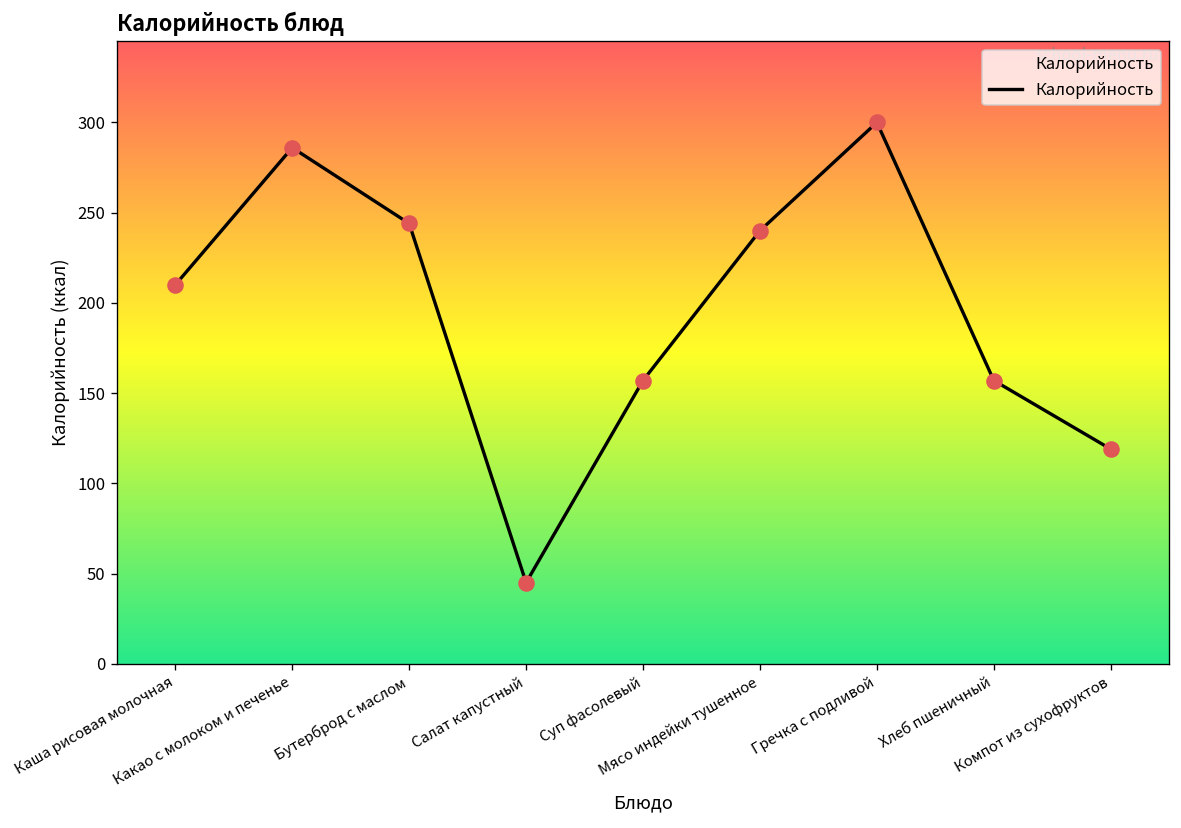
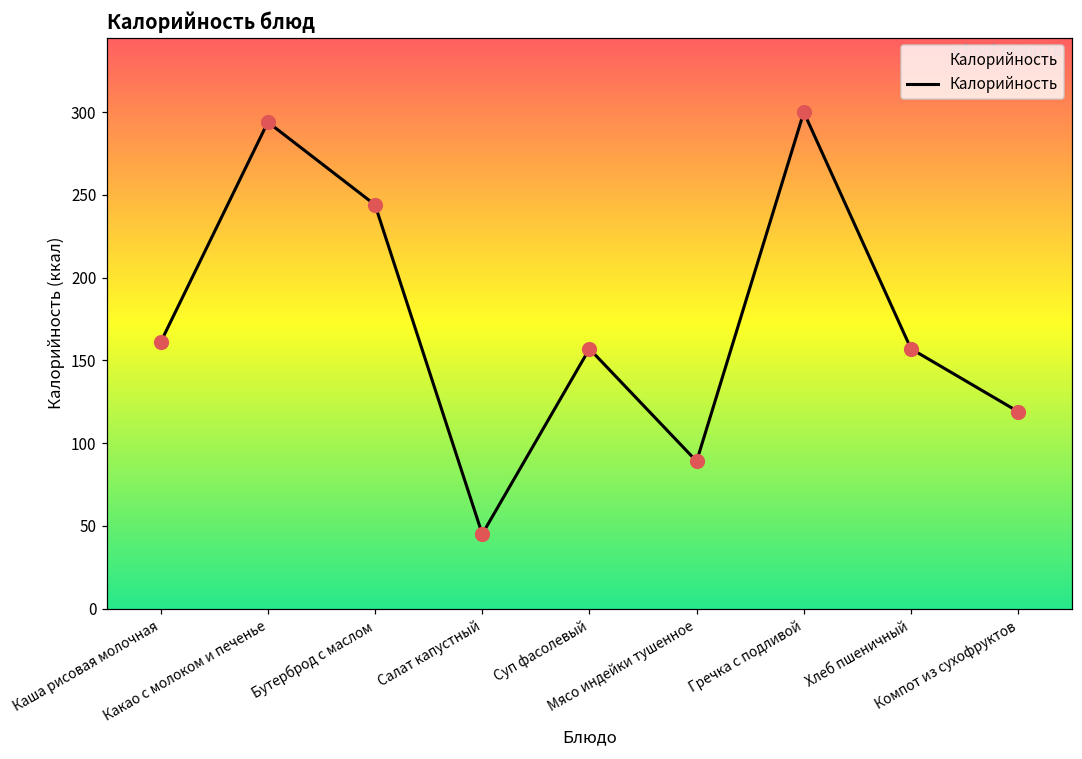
Каша рисовая молочная: 210 -> 161
Какао с молоком и печенье: 286 -> 294
Мясо индейки тушенное: 240 -> 89
